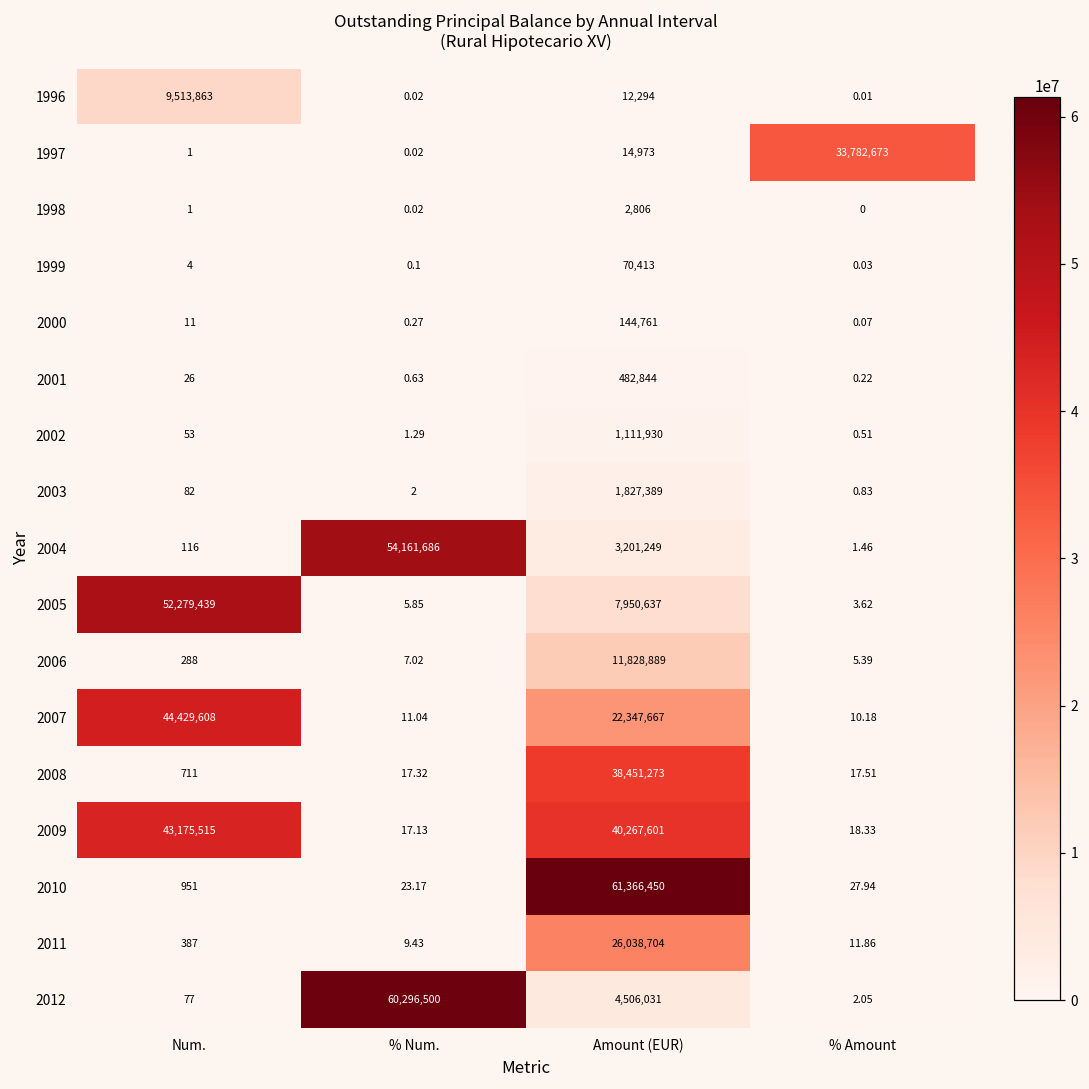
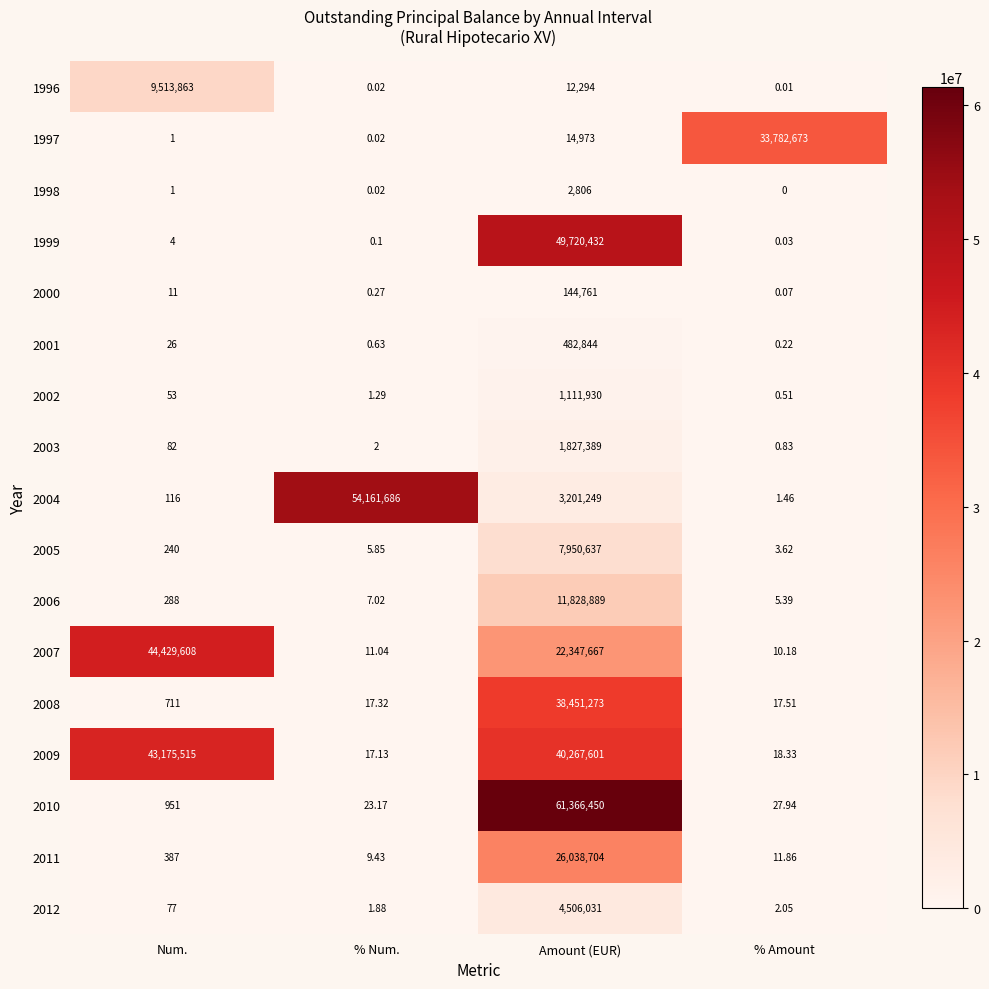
1999, Amount (EUR): 70,413 -> 49,720,432
2005, Num.: 52,279,439 -> 240
2012, % Num.: 60,296,500 -> 1.88
